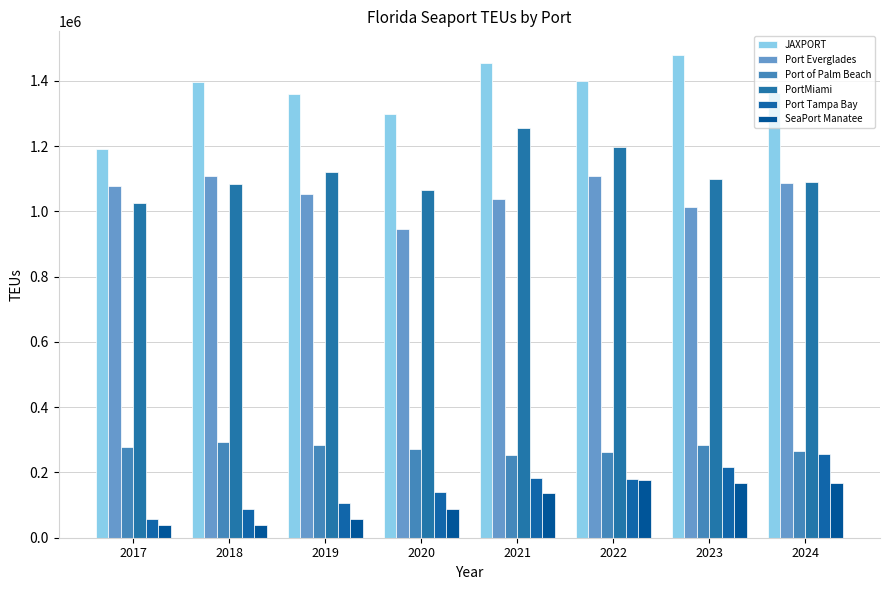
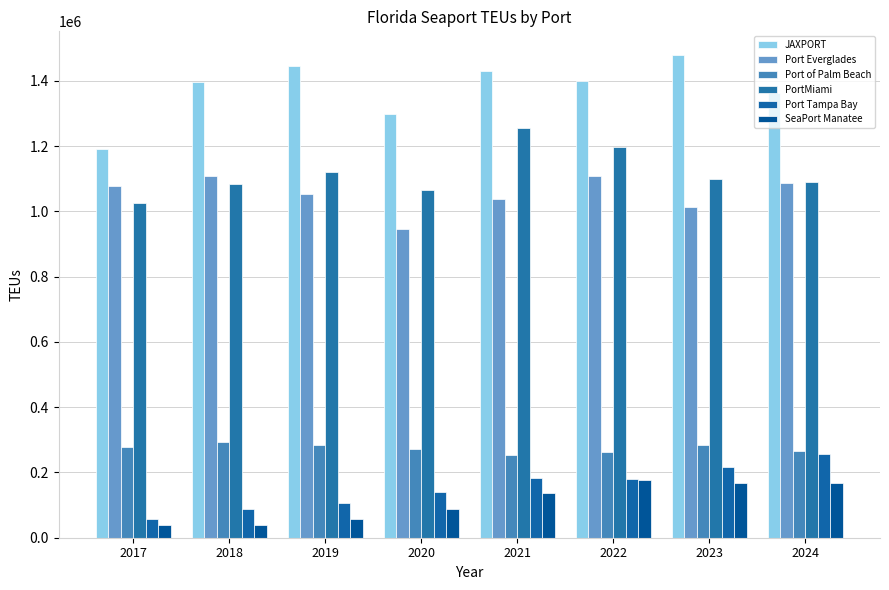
JAXPORT, 2019: 1360000 -> 1440000
JAXPORT, 2021: 1450000 -> 1430000
